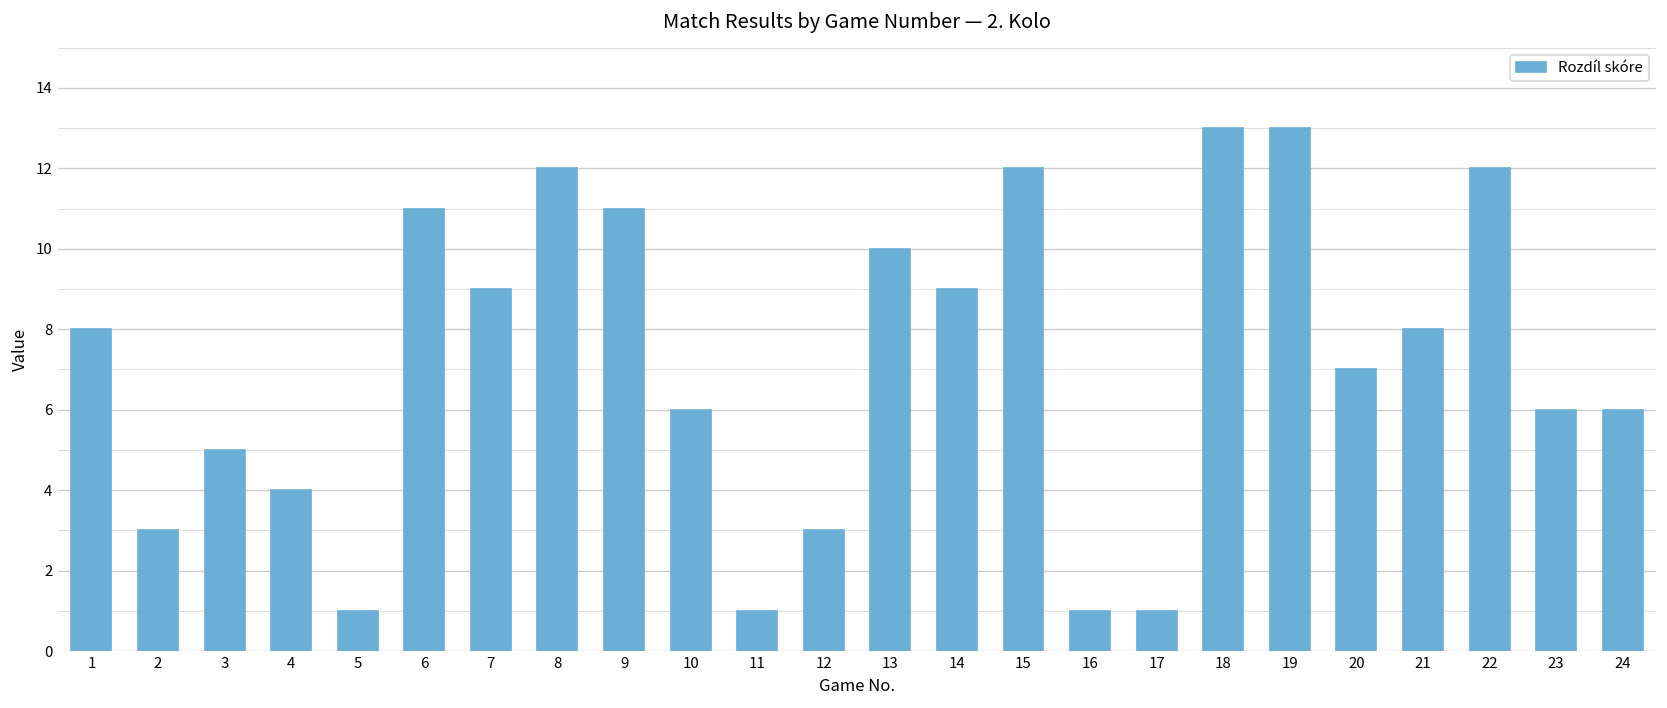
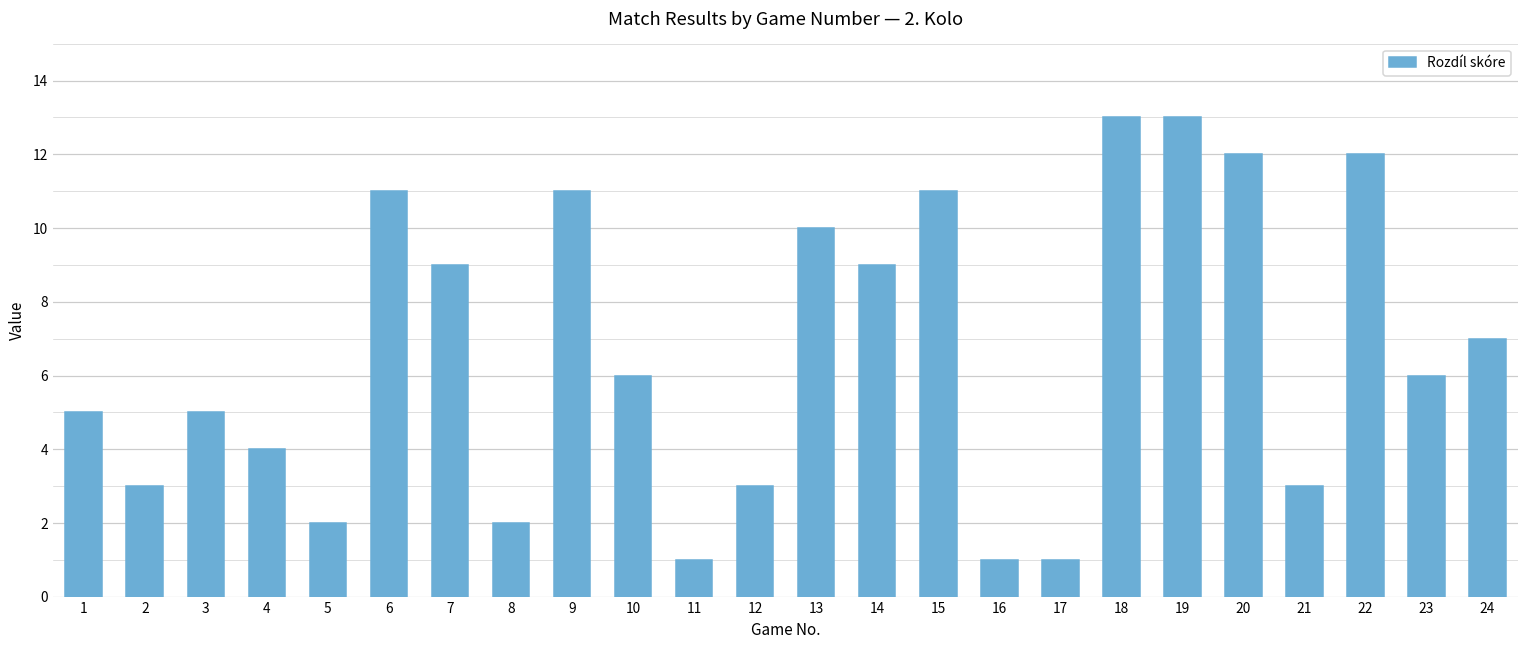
1: 8 -> 5
5: 1 -> 2
8: 12 -> 2
15: 12 -> 11
20: 7 -> 12
21: 8 -> 3
24: 6 -> 7
